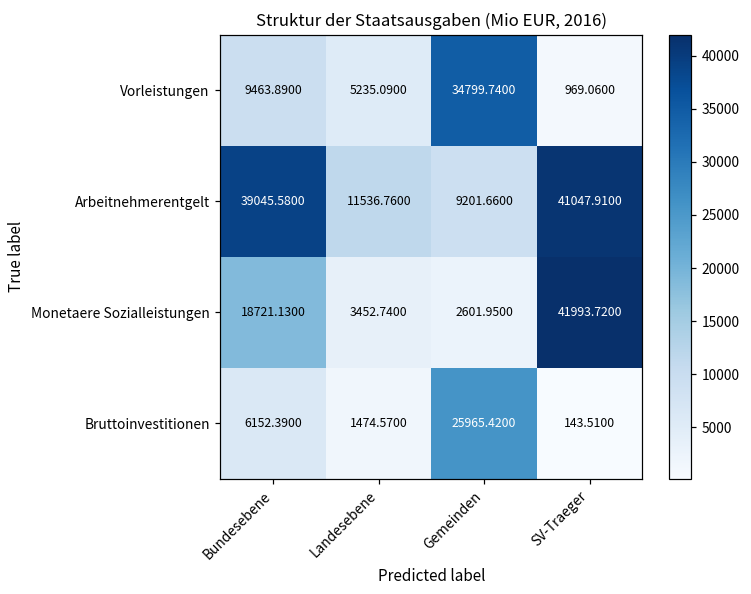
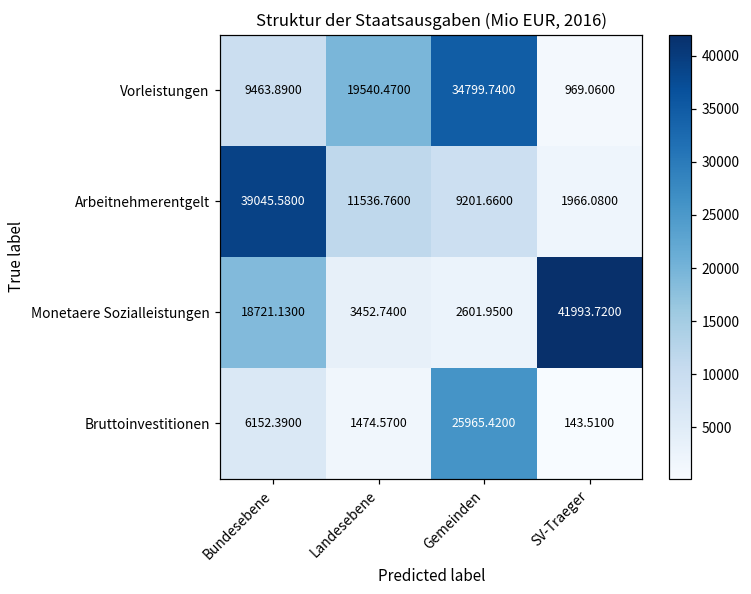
Vorleistungen, Landesebene: 5235.0900 -> 19540.4700
Arbeitnehmerentgelt, SV-Traeger: 41047.9100 -> 1966.0800
